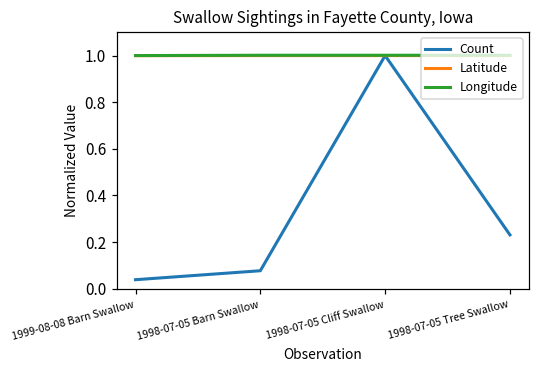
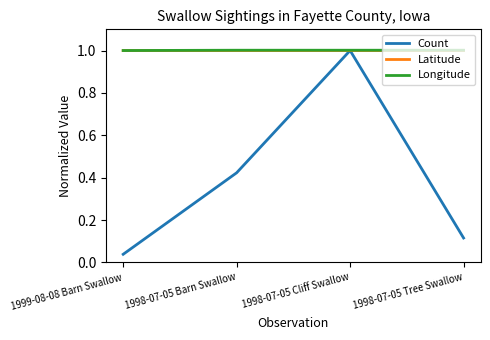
Count, 1998-07-05 Barn Swallow: 0.08 -> 0.42
Count, 1998-07-05 Tree Swallow: 0.23 -> 0.12
